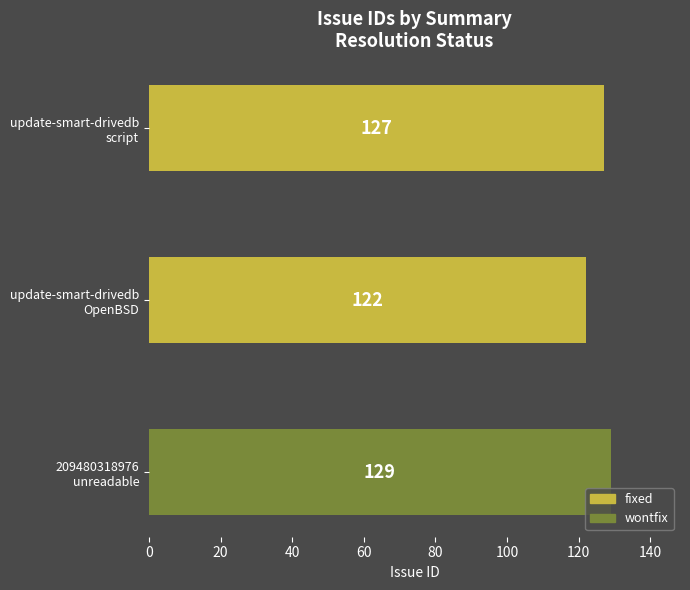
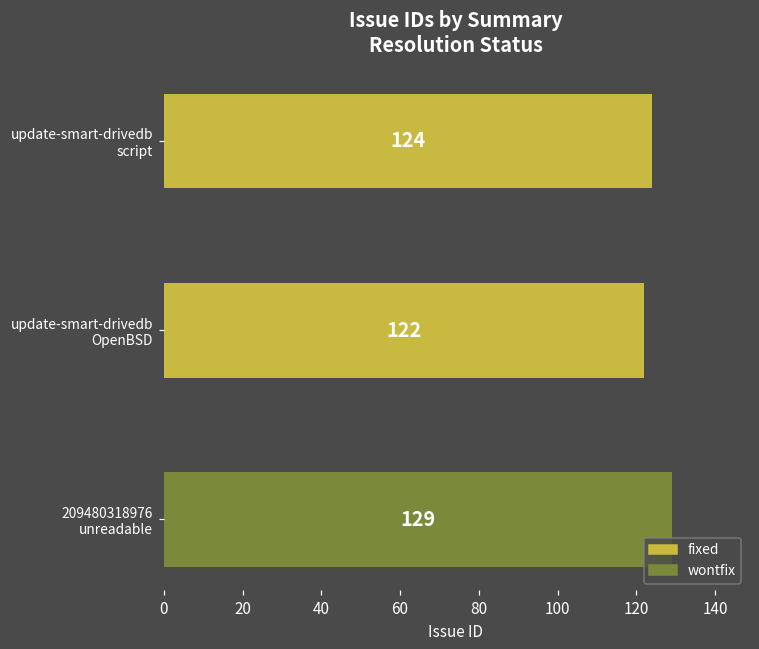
update-smart-drivedb script: 127 -> 124
